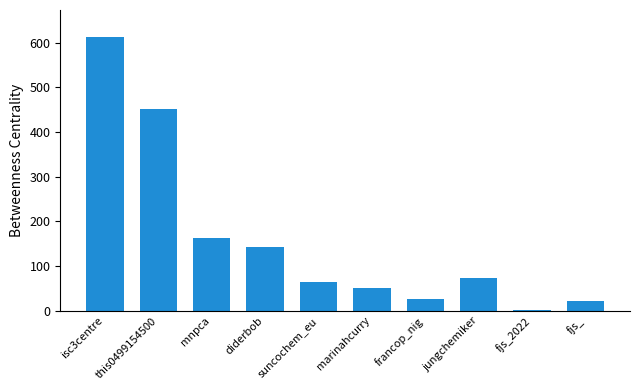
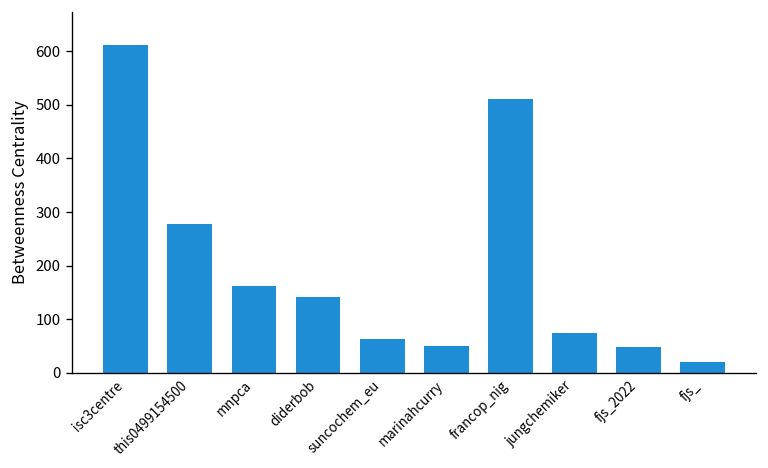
this0499154500: 450 -> 280
francop_nig: 30 -> 510
fjs_2022: 0 -> 50
